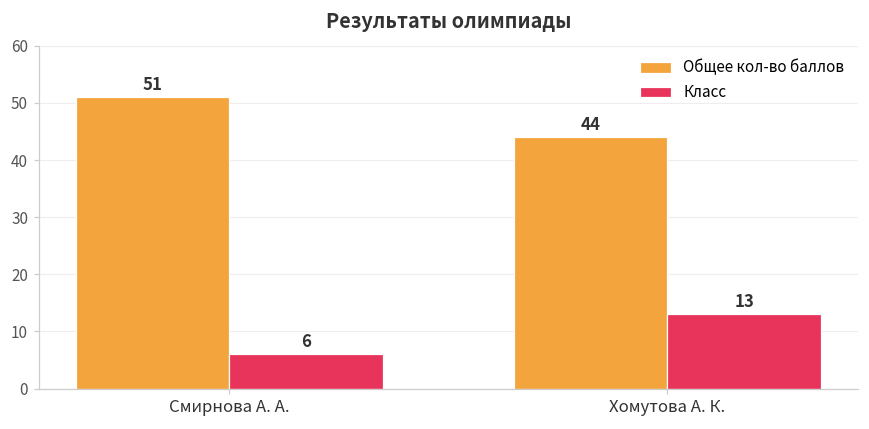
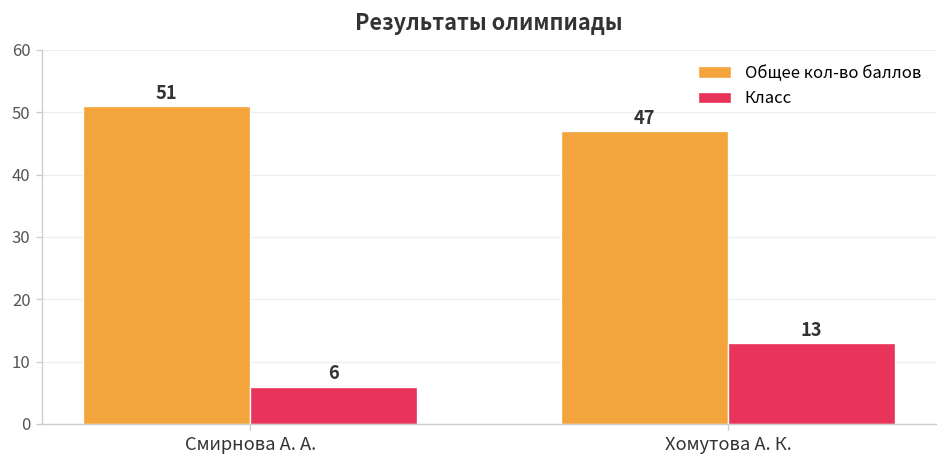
Общее кол-во баллов, Хомутова А. К.: 44 -> 47
